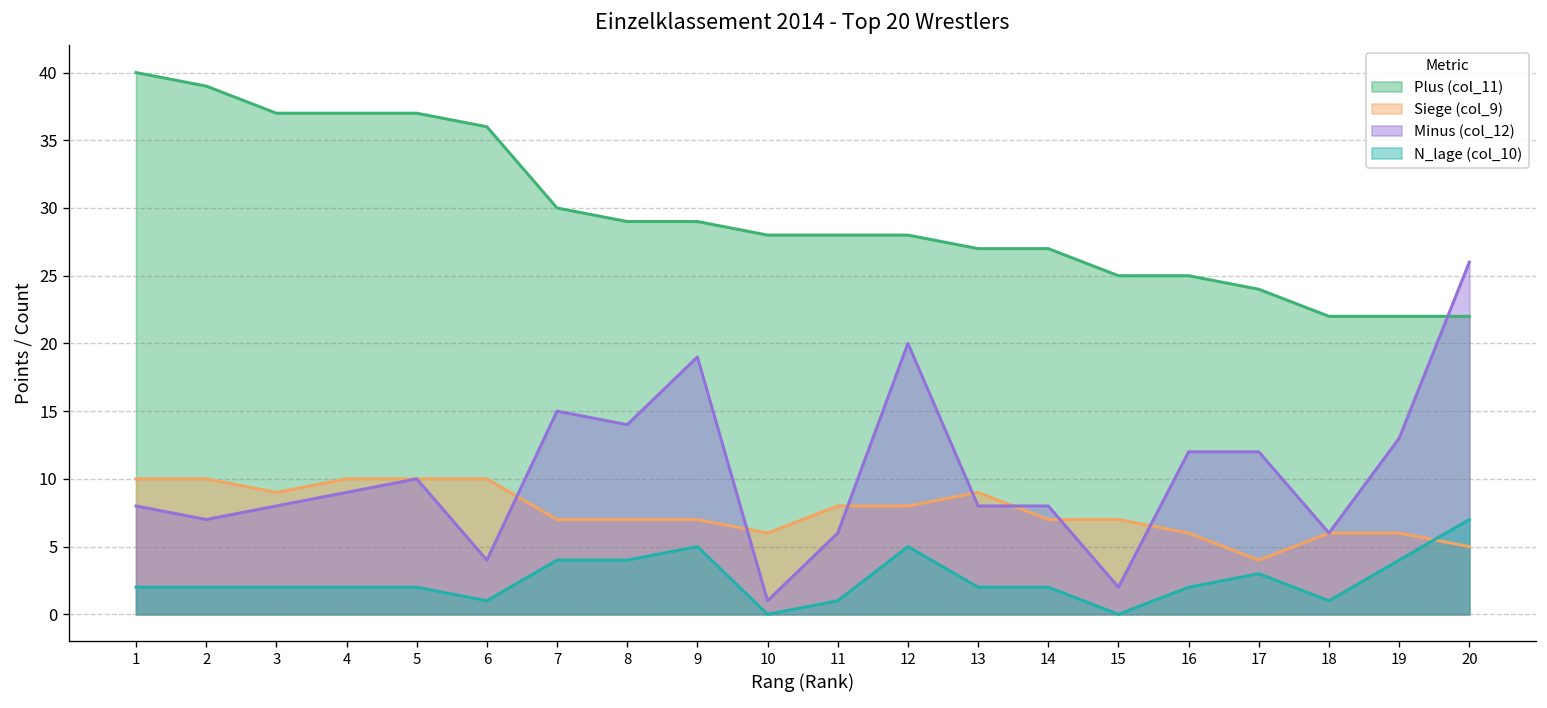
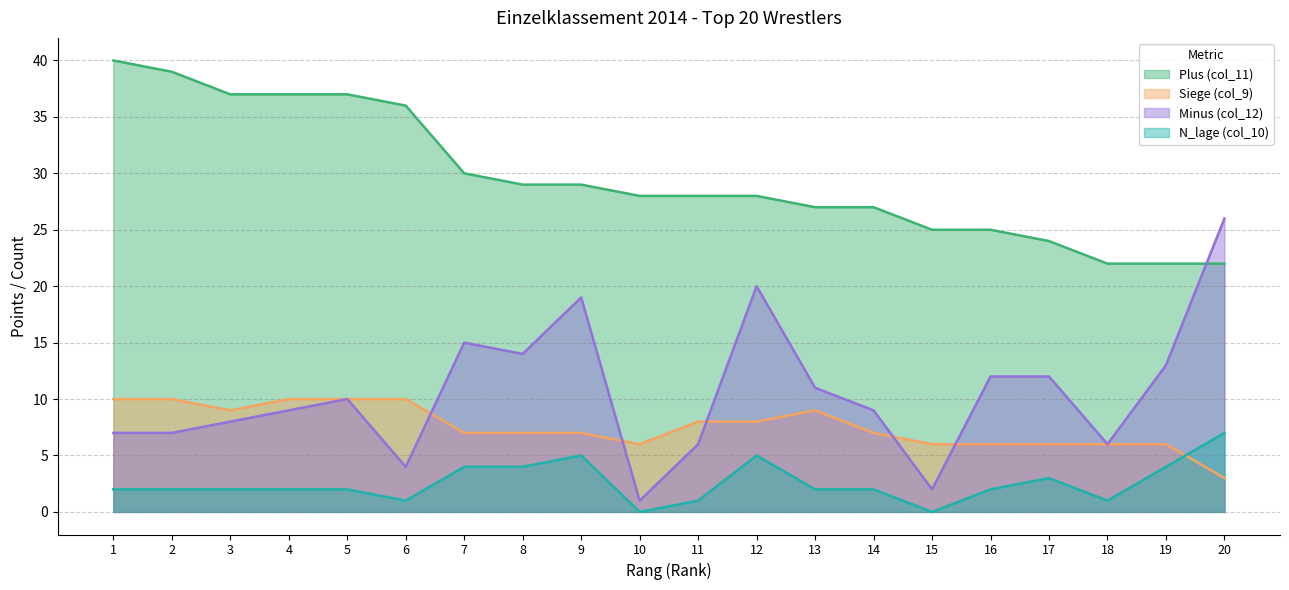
Minus (col_12), 1: 8 -> 7
Minus (col_12), 13: 8 -> 11
Minus (col_12), 14: 8 -> 9
Siege (col_9), 15: 7 -> 6
Siege (col_9), 17: 4 -> 6
Siege (col_9), 20: 5 -> 3
